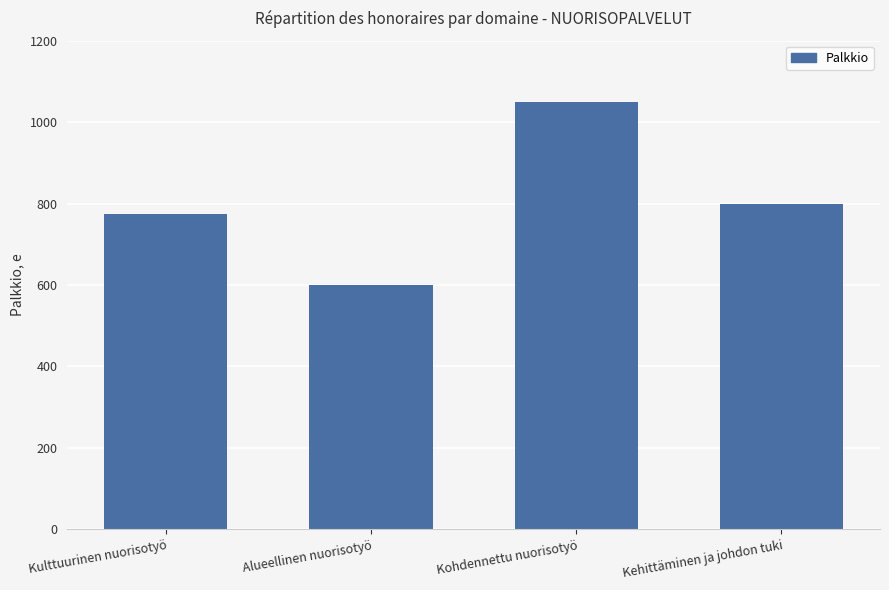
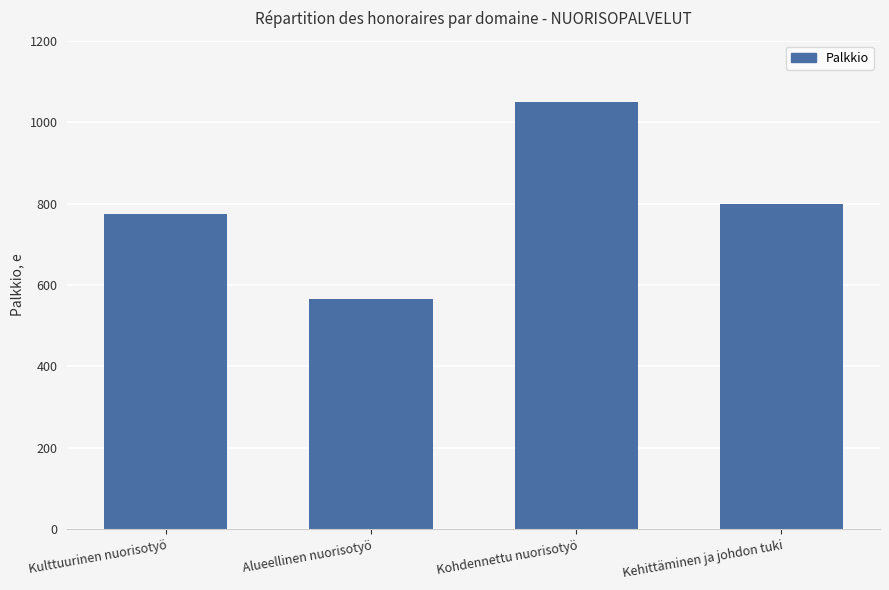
Alueellinen nuorisotyö: 600 -> 570
